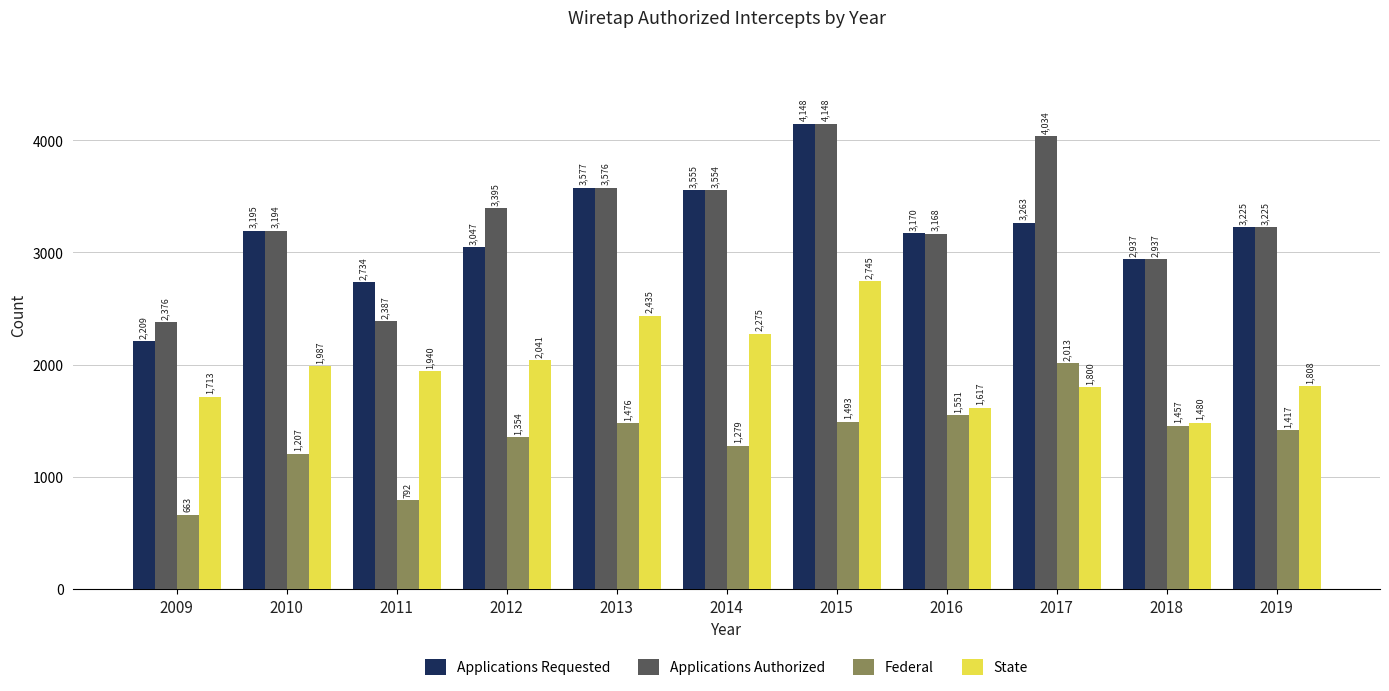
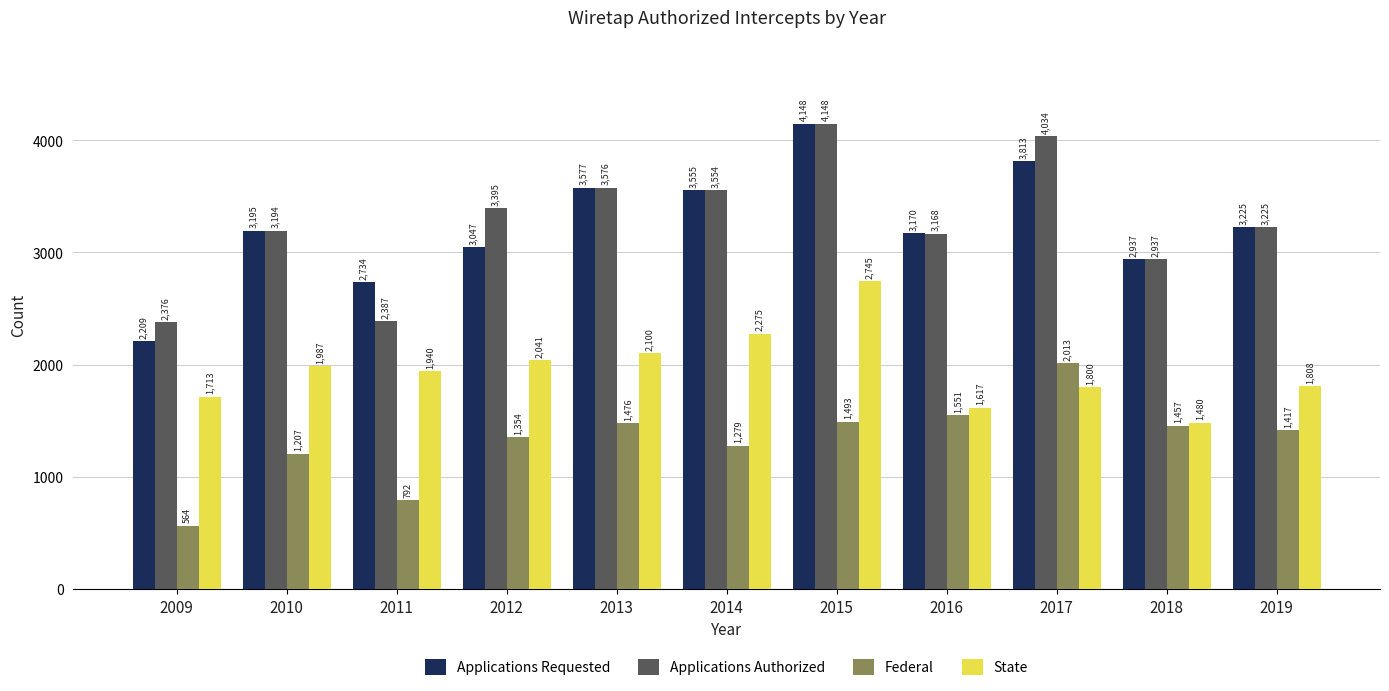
Federal, 2009: 663 -> 564
State, 2013: 2,435 -> 2,100
Applications Requested, 2017: 3,263 -> 3,813
